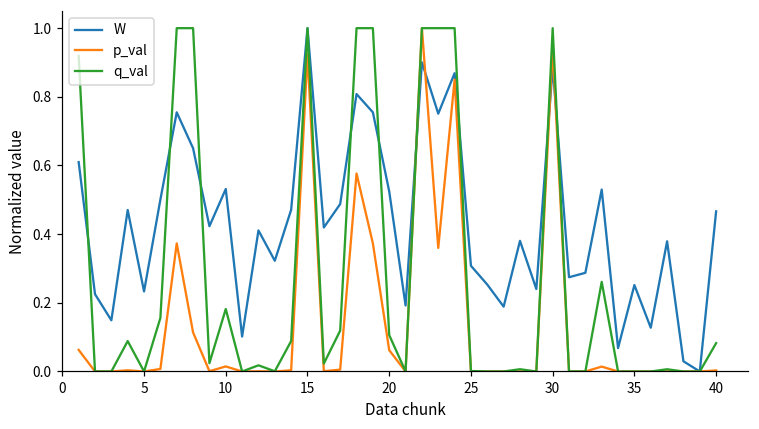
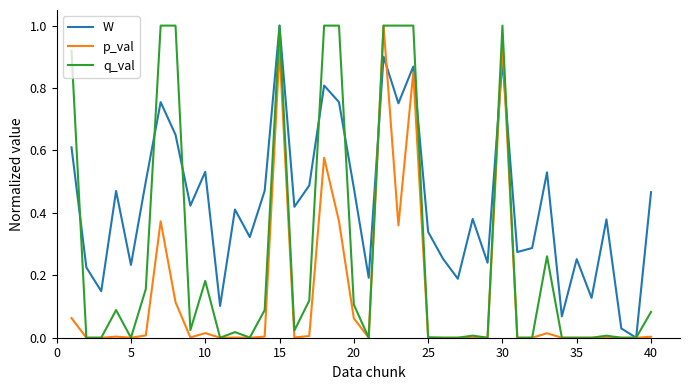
W, 20: 0.52 -> 0.48
W, 25: 0.31 -> 0.34
